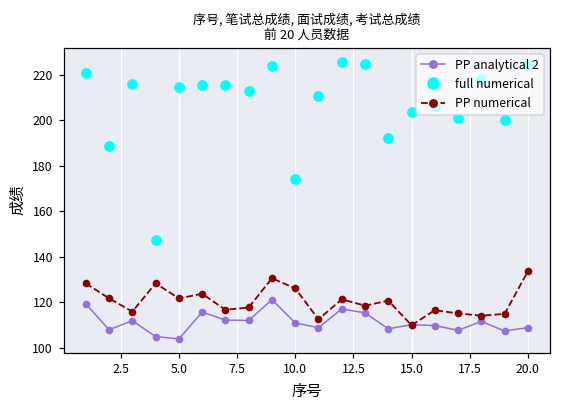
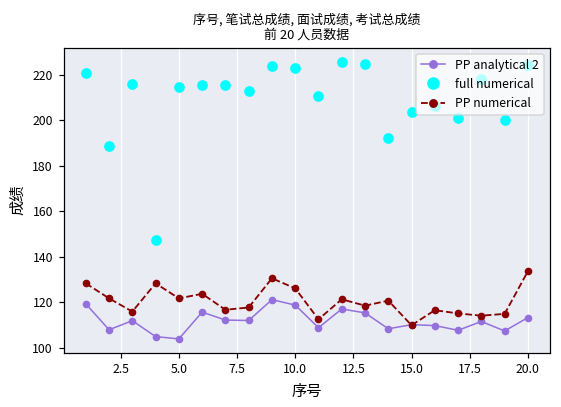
PP analytical 2, 10.0: 111 -> 119
full numerical, 10.0: 174 -> 223
PP analytical 2, 20.0: 109 -> 113
